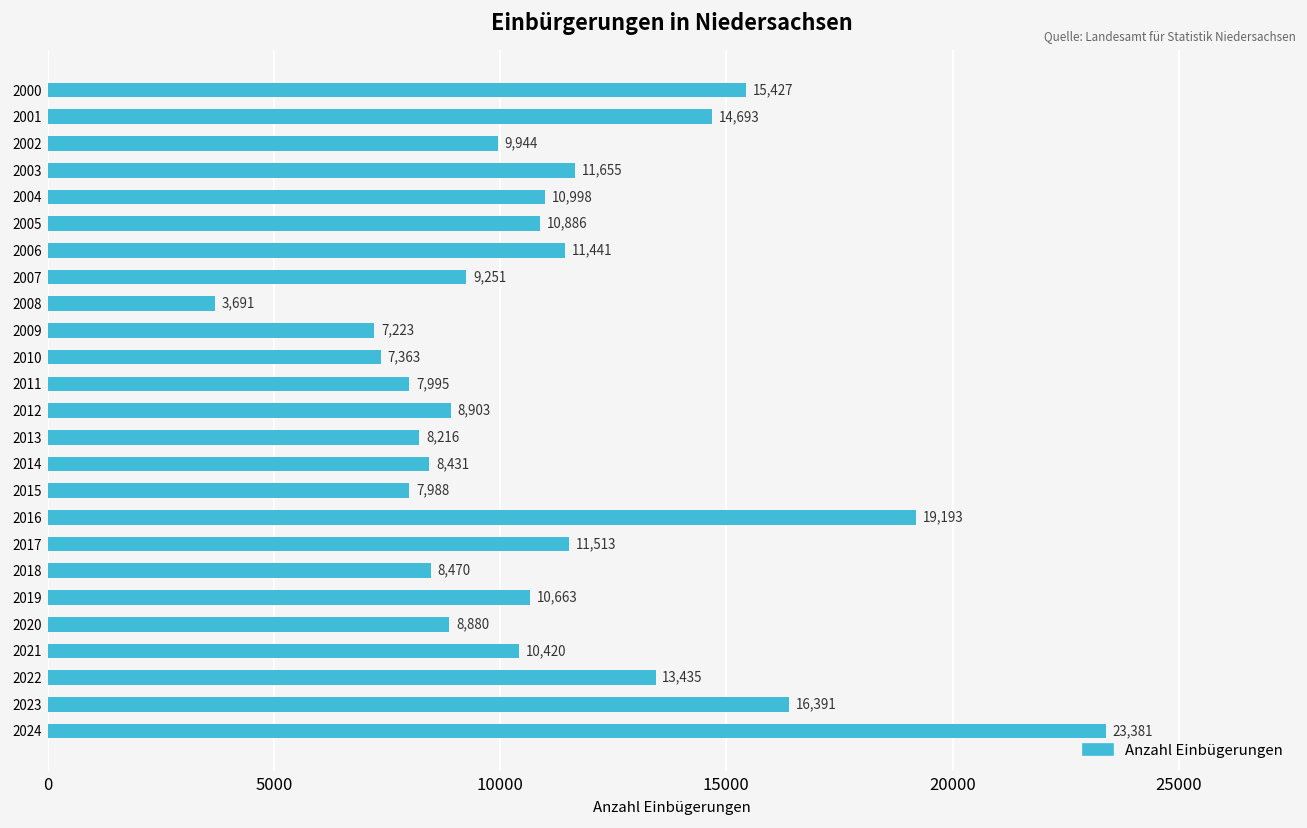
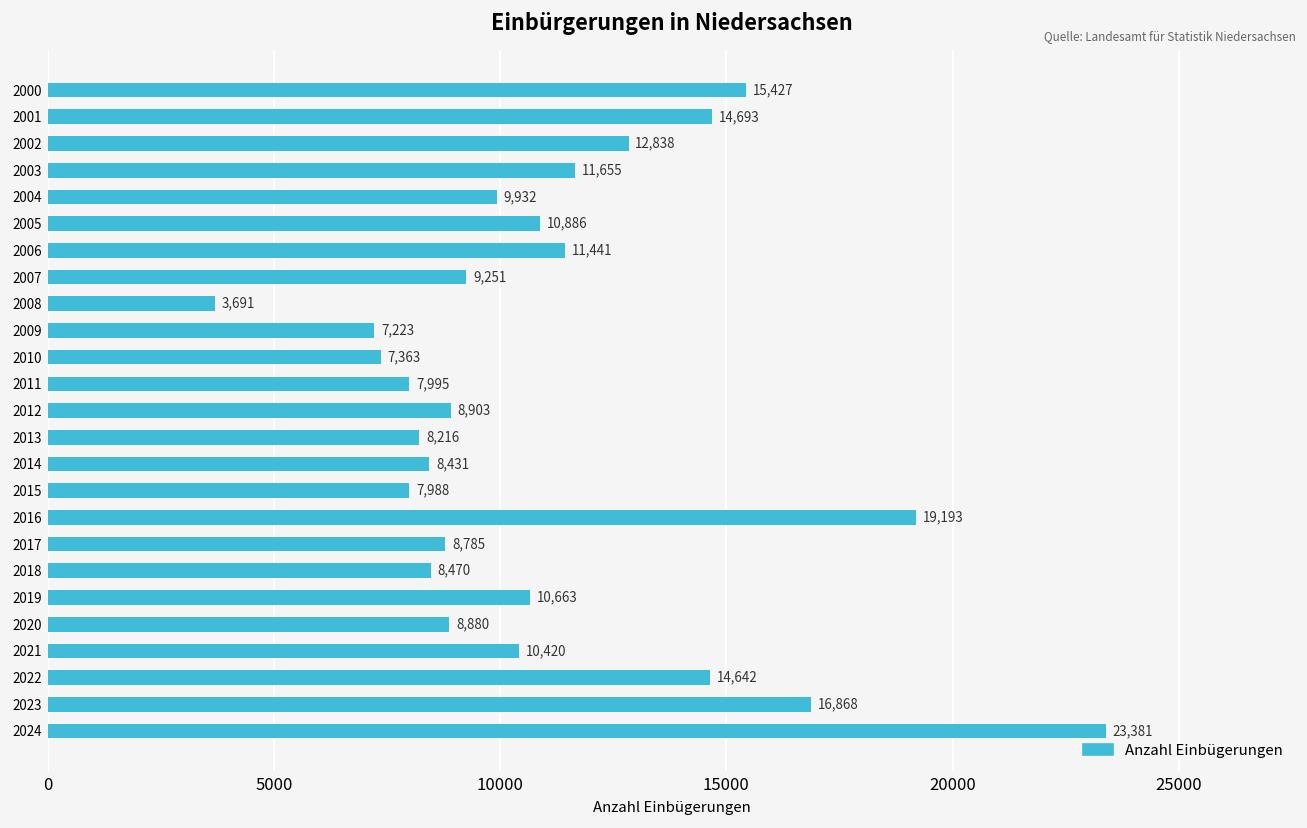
2002: 9,944 -> 12,838
2004: 10,998 -> 9,932
2017: 11,513 -> 8,785
2022: 13,435 -> 14,642
2023: 16,391 -> 16,868
